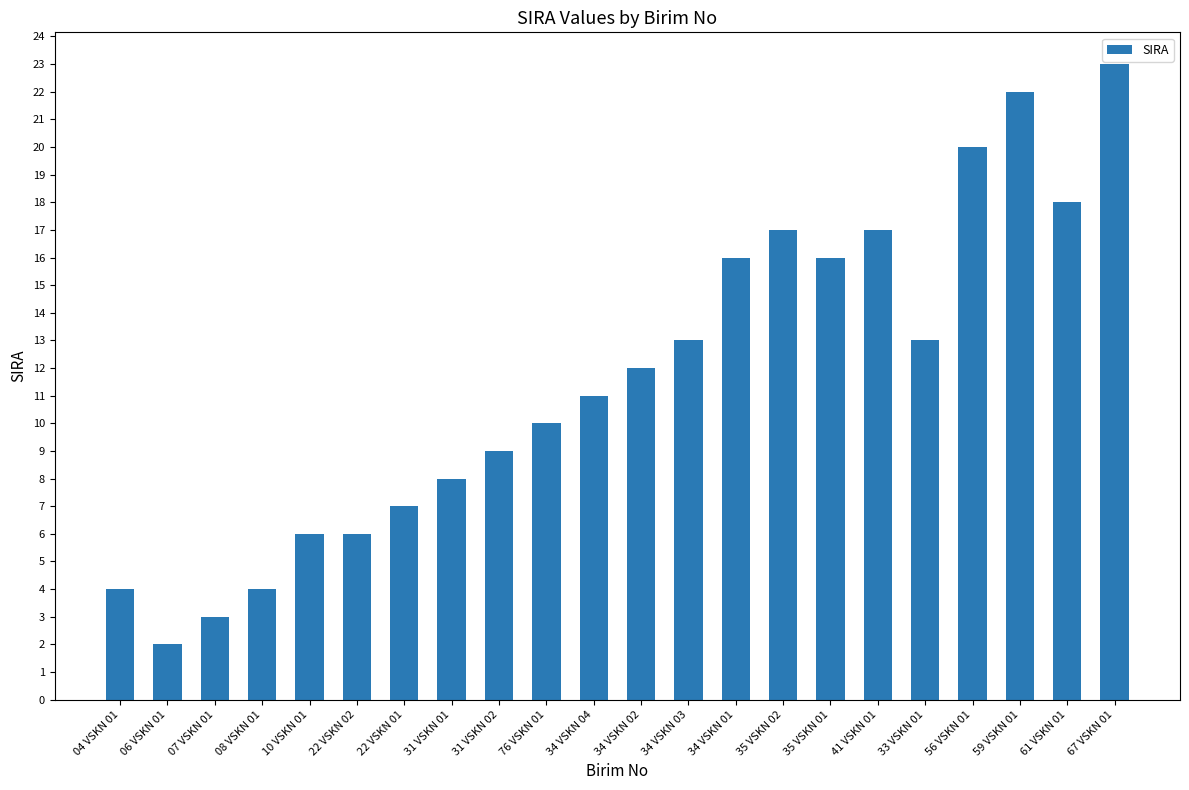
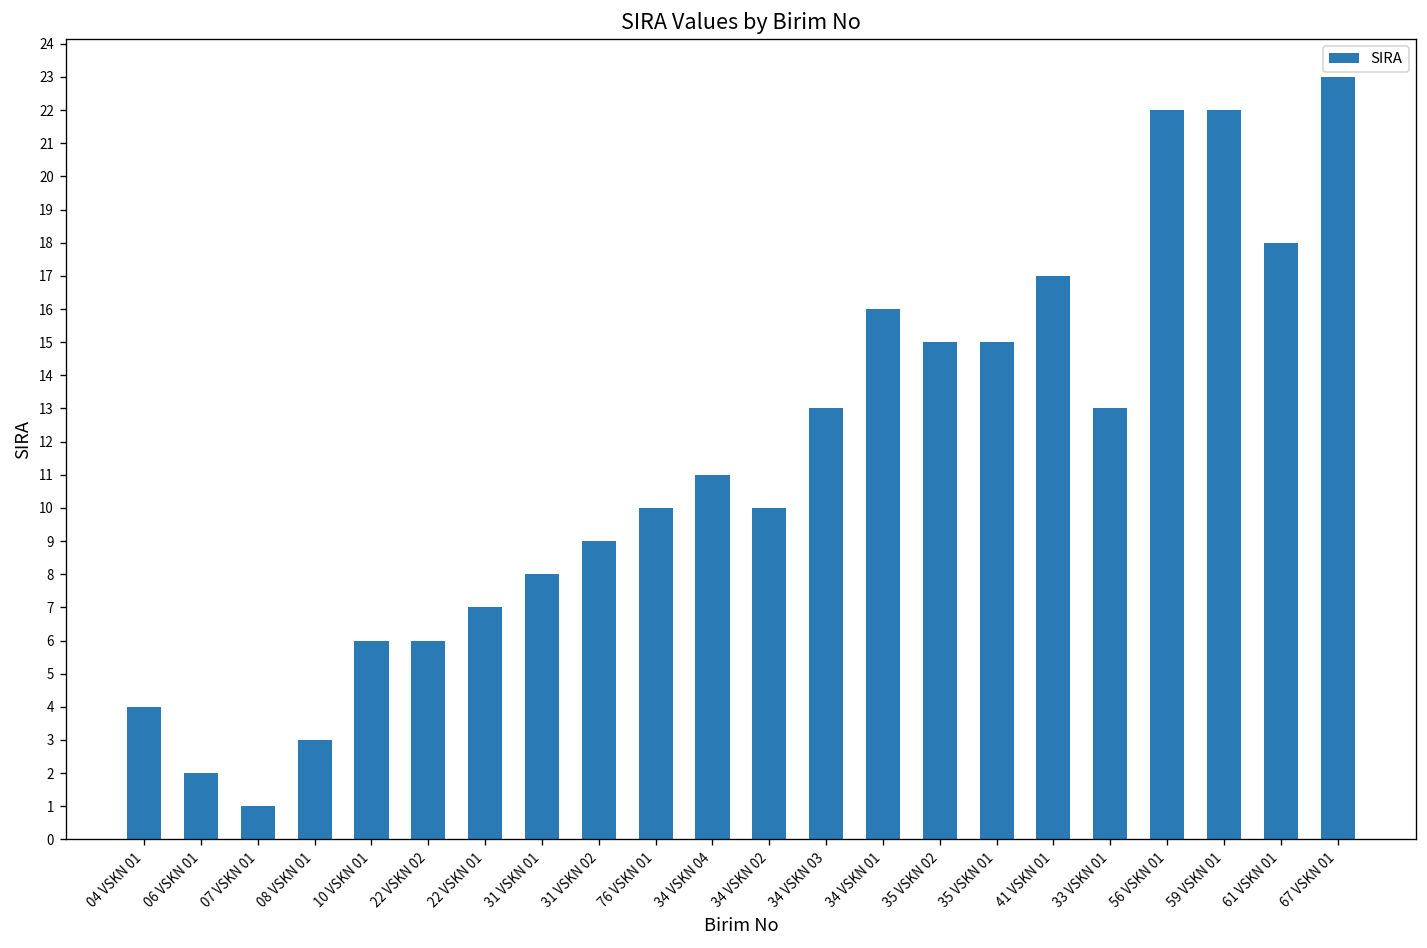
07 VSKN 01: 3 -> 1
08 VSKN 01: 4 -> 3
34 VSKN 02: 12 -> 10
35 VSKN 02: 17 -> 15
35 VSKN 01: 16 -> 15
56 VSKN 01: 20 -> 22
